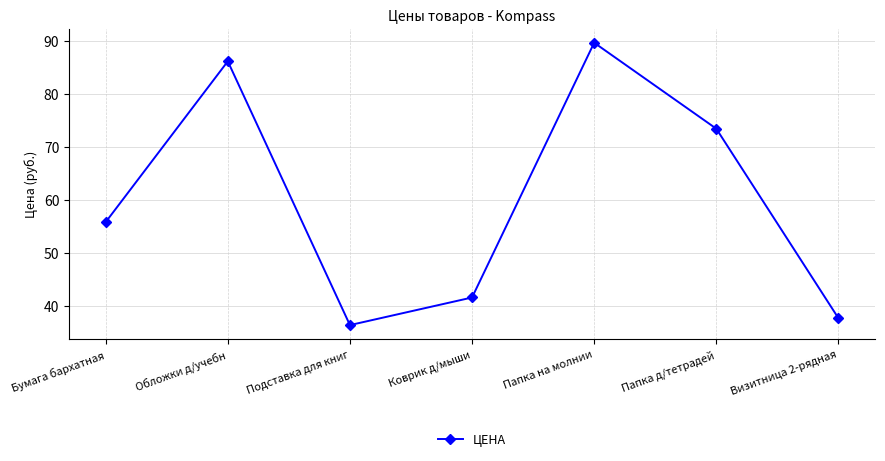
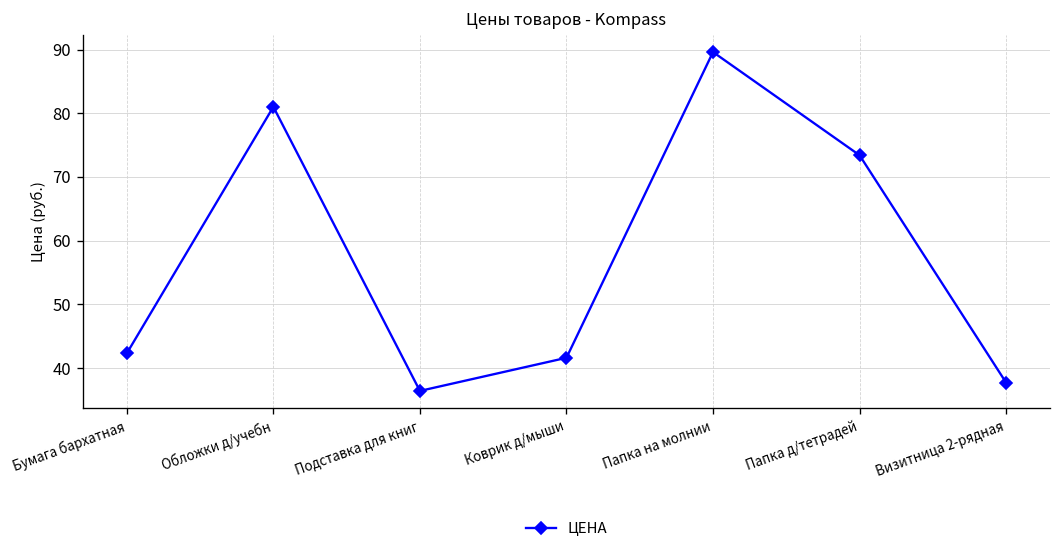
Бумага бархатная: 56 -> 42
Обложки д/учебн: 86 -> 81
